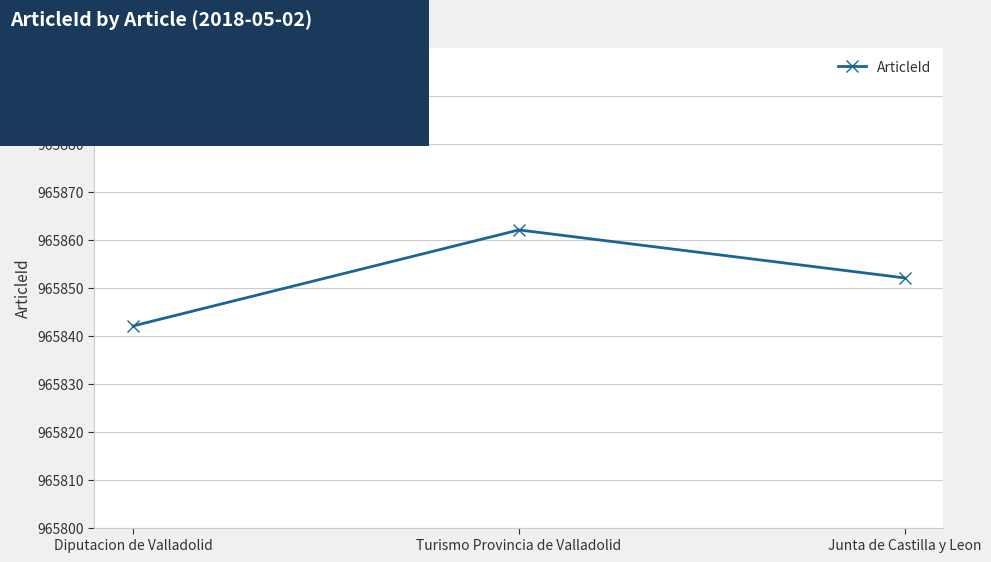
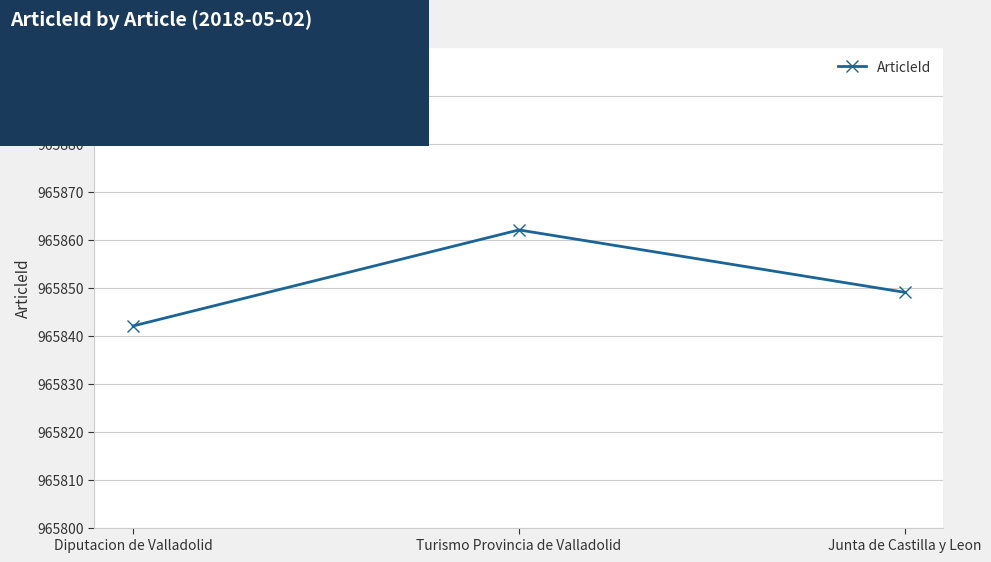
Junta de Castilla y Leon: 965852 -> 965849
